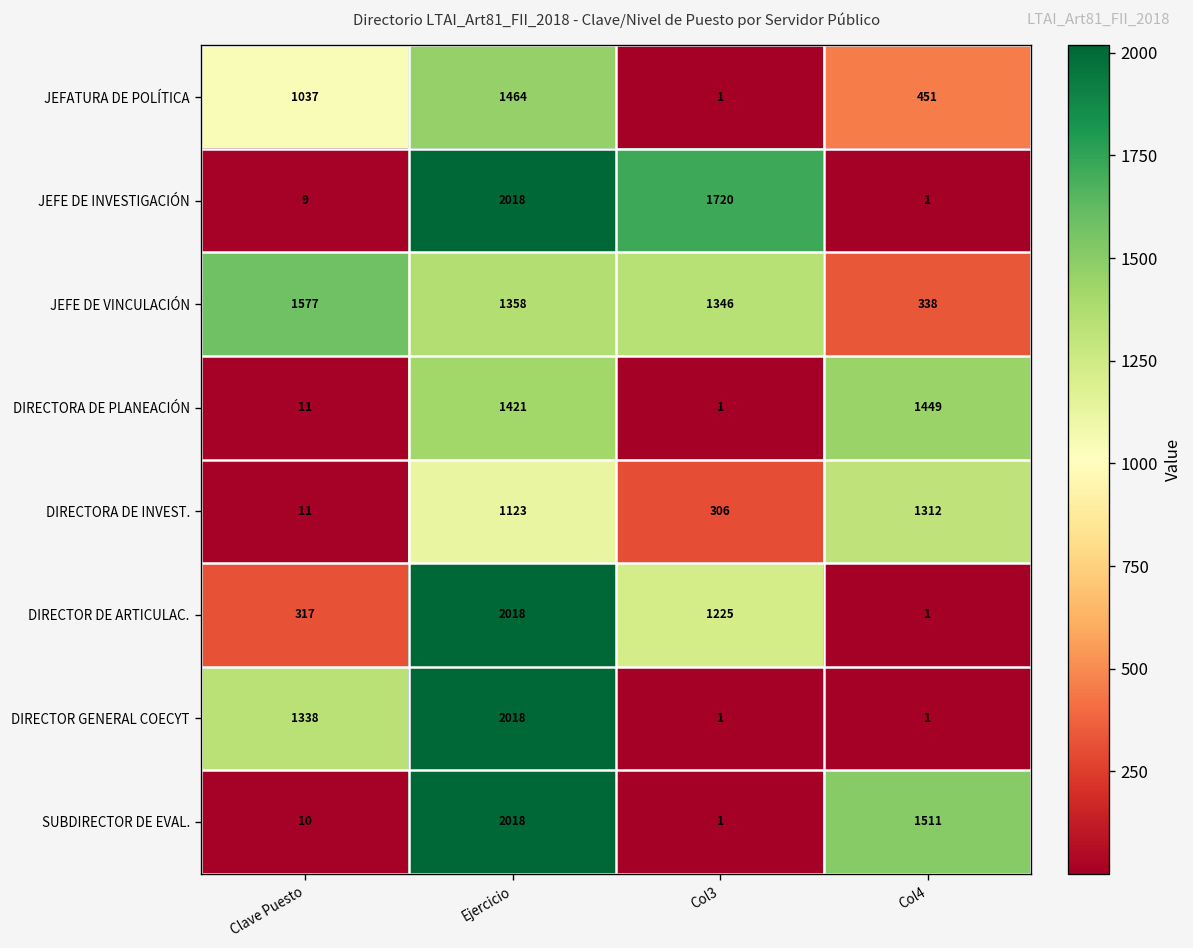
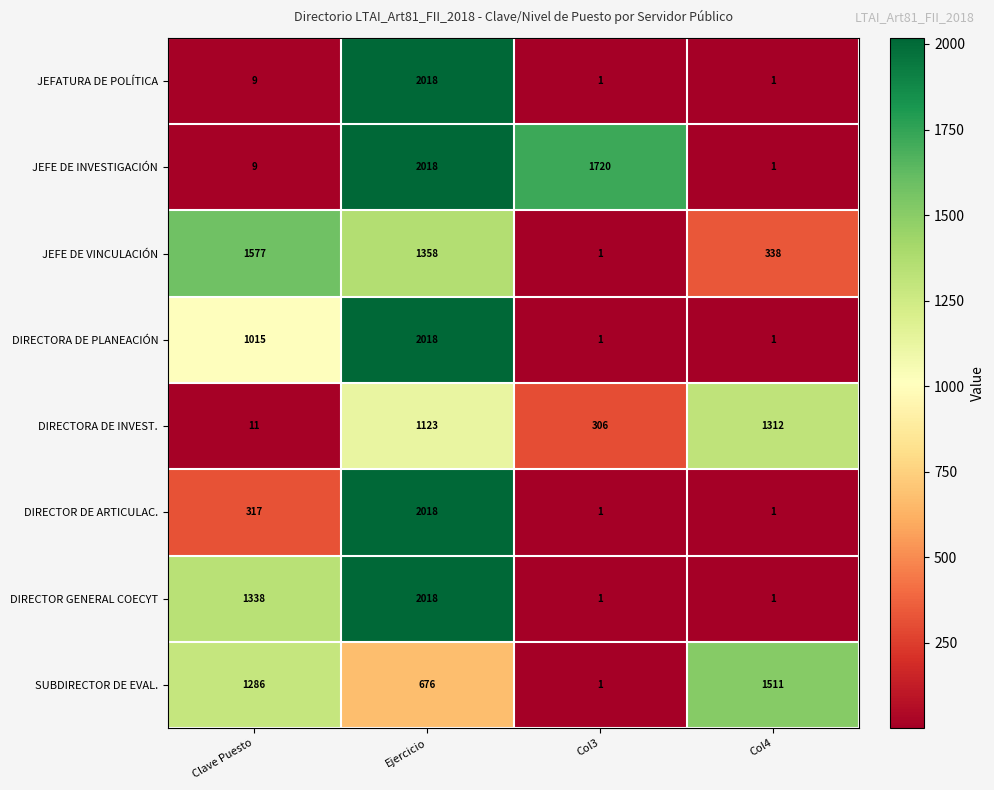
JEFATURA DE POLÍTICA, Clave Puesto: 1037 -> 9
JEFATURA DE POLÍTICA, Ejercicio: 1464 -> 2018
JEFATURA DE POLÍTICA, Col4: 451 -> 1
JEFE DE VINCULACIÓN, Col3: 1346 -> 1
DIRECTORA DE PLANEACIÓN, Clave Puesto: 11 -> 1015
DIRECTORA DE PLANEACIÓN, Ejercicio: 1421 -> 2018
DIRECTORA DE PLANEACIÓN, Col4: 1449 -> 1
DIRECTOR DE ARTICULAC., Col3: 1225 -> 1
SUBDIRECTOR DE EVAL., Clave Puesto: 10 -> 1286
SUBDIRECTOR DE EVAL., Ejercicio: 2018 -> 676
